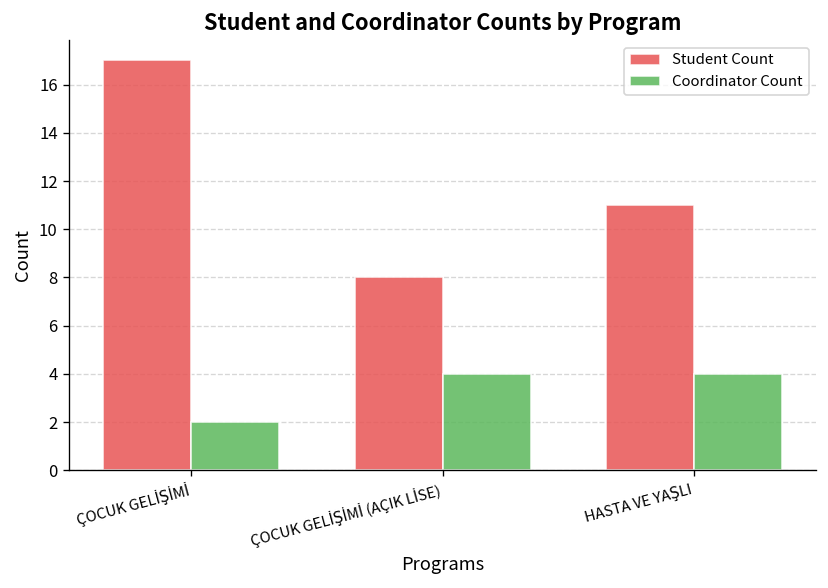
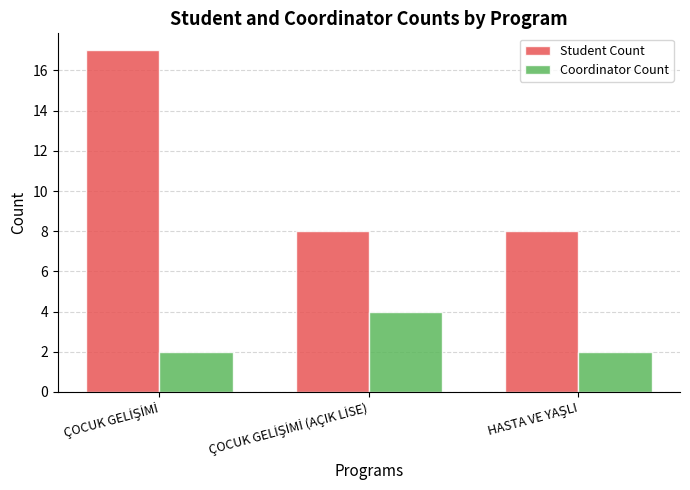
Student Count, HASTA VE YAŞLI: 11 -> 8
Coordinator Count, HASTA VE YAŞLI: 4 -> 2
